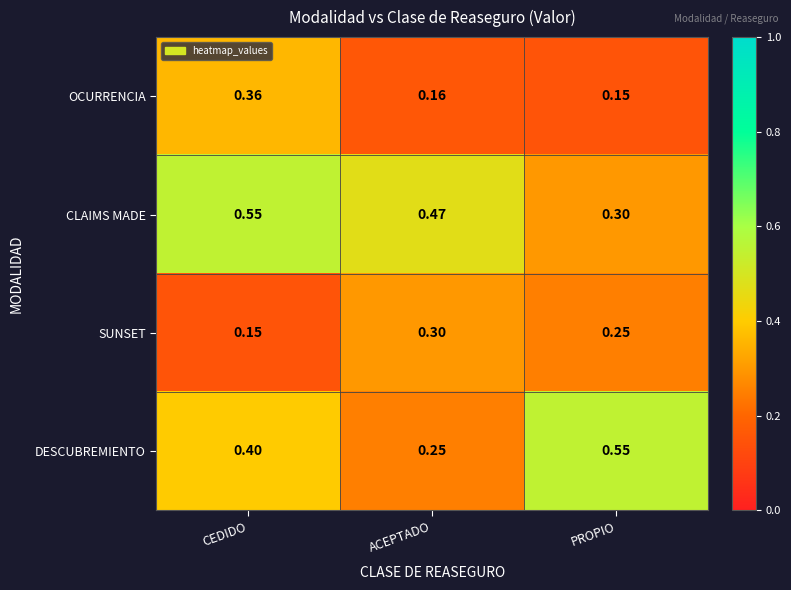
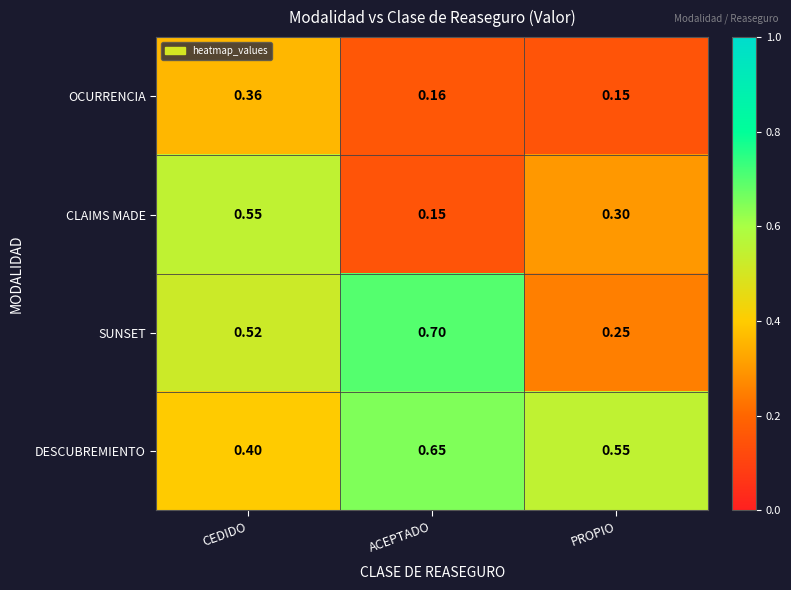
CLAIMS MADE, ACEPTADO: 0.47 -> 0.15
SUNSET, CEDIDO: 0.15 -> 0.52
SUNSET, ACEPTADO: 0.30 -> 0.70
DESCUBREMIENTO, ACEPTADO: 0.25 -> 0.65
